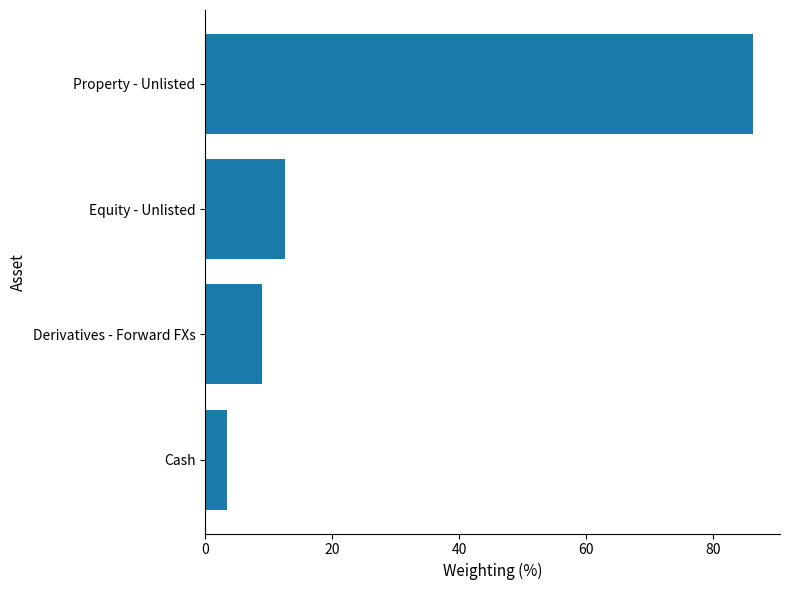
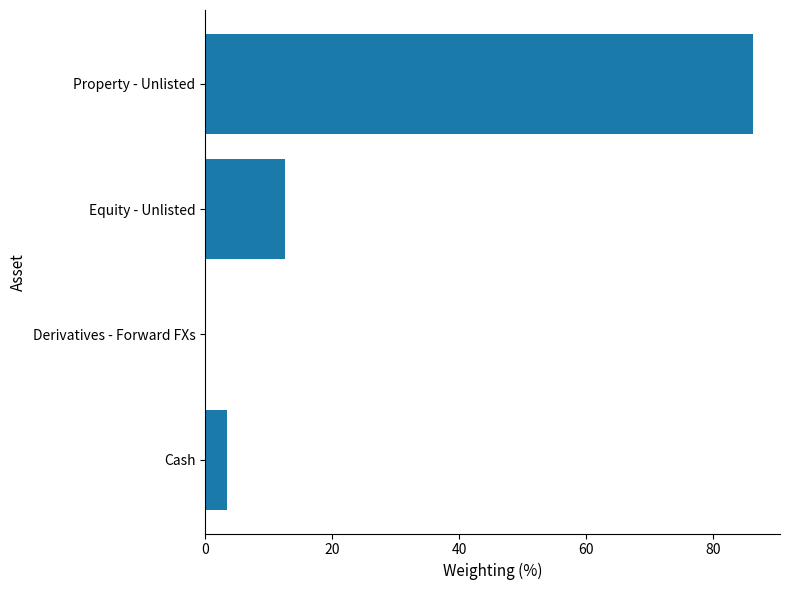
Derivatives - Forward FXs: 9 -> 0
